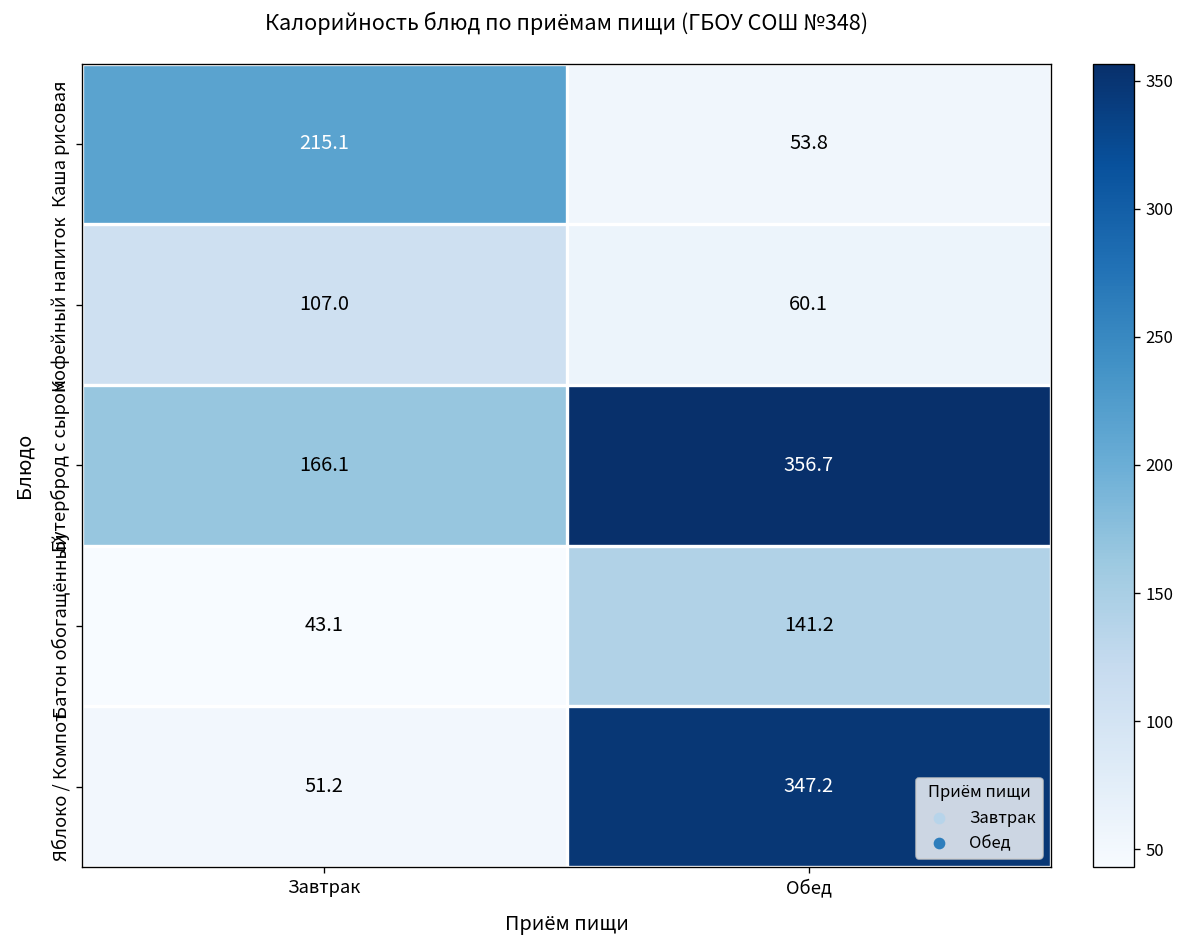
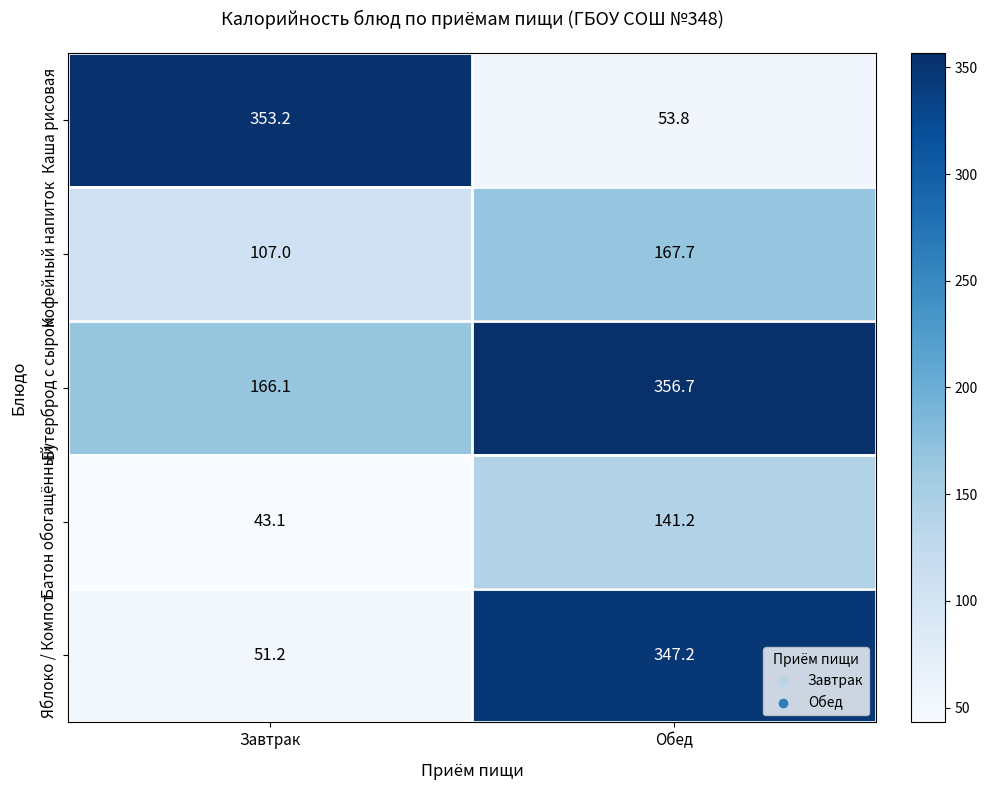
Каша рисовая, Завтрак: 215.1 -> 353.2
Кофейный напиток, Обед: 60.1 -> 167.7
